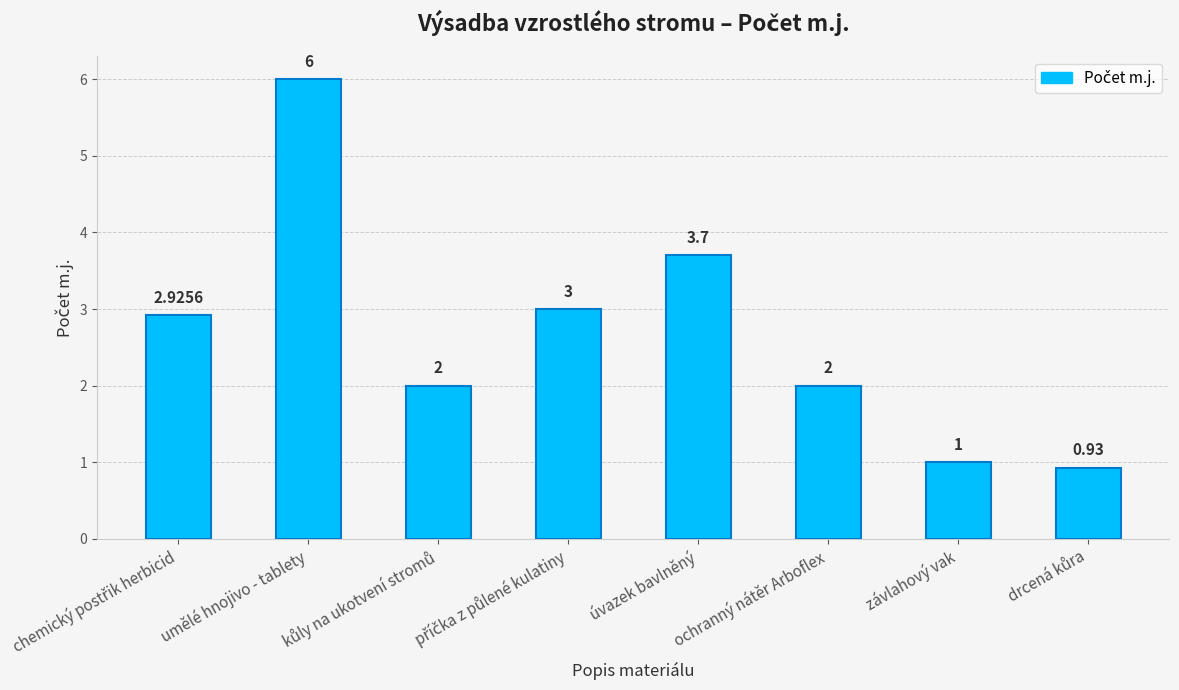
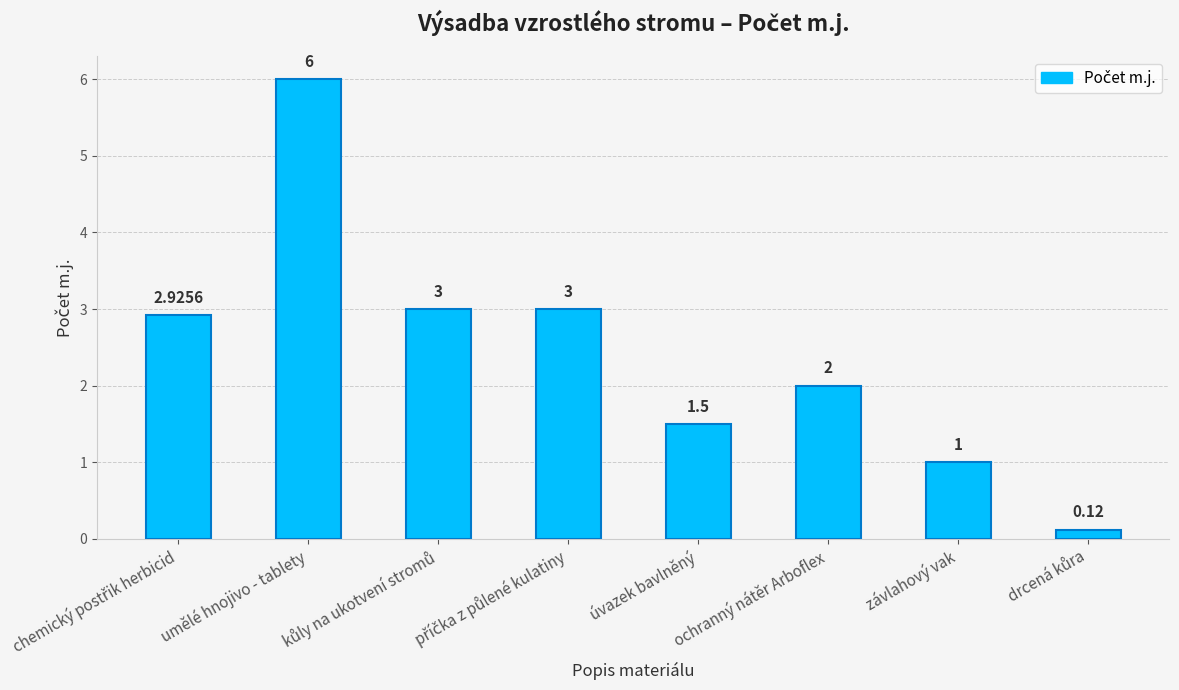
kůly na ukotvení stromů: 2 -> 3
úvazek bavlněný: 3.7 -> 1.5
drcená kůra: 0.93 -> 0.12
